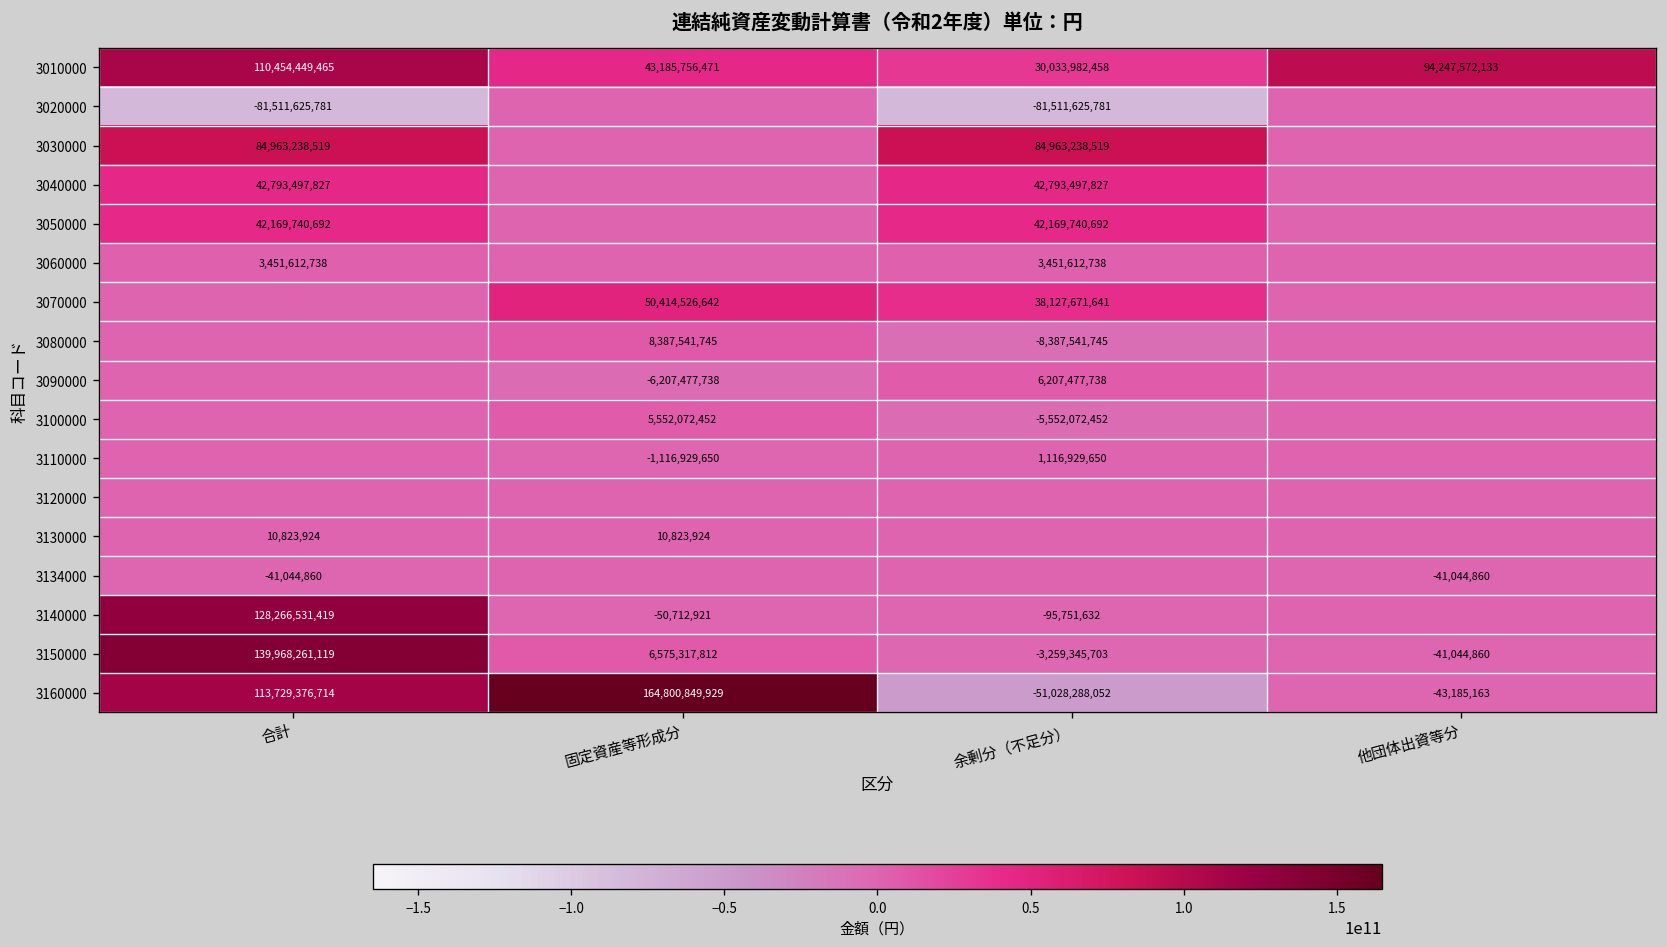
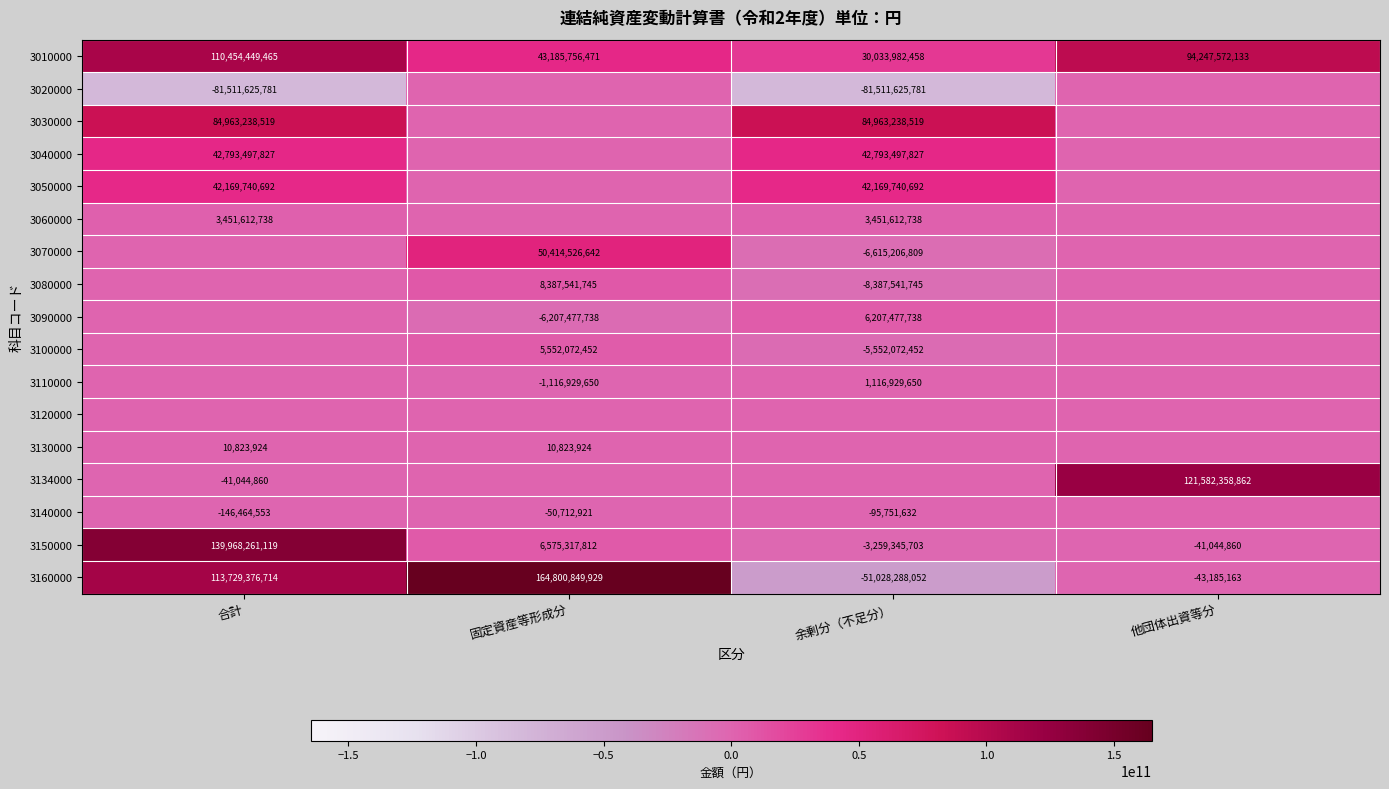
3070000, 余剰分（不足分）: 38,127,671,641 -> -6,615,206,809
3134000, 他団体出資等分: -41,044,860 -> 121,582,358,862
3140000, 合計: 128,266,531,419 -> -146,464,553
